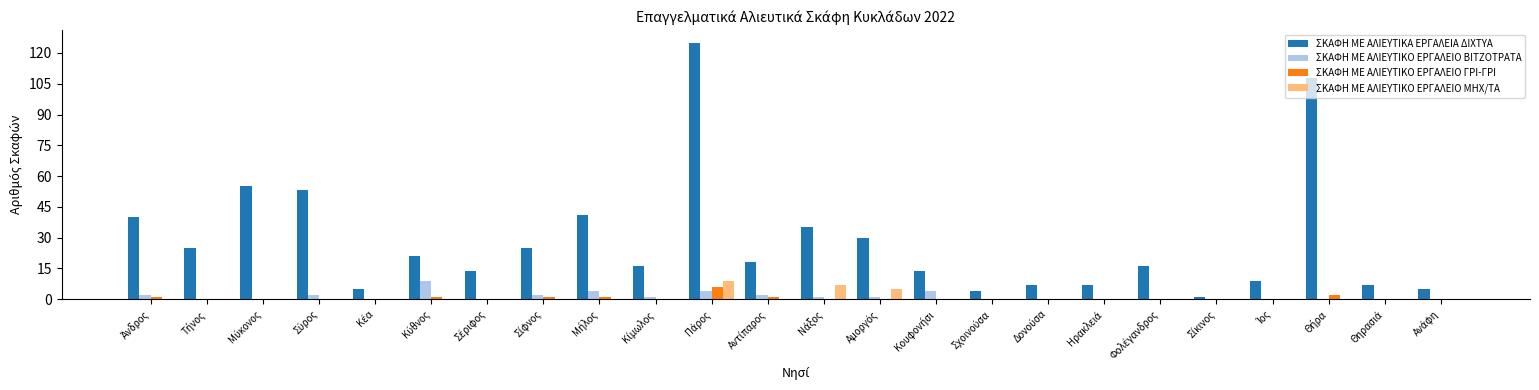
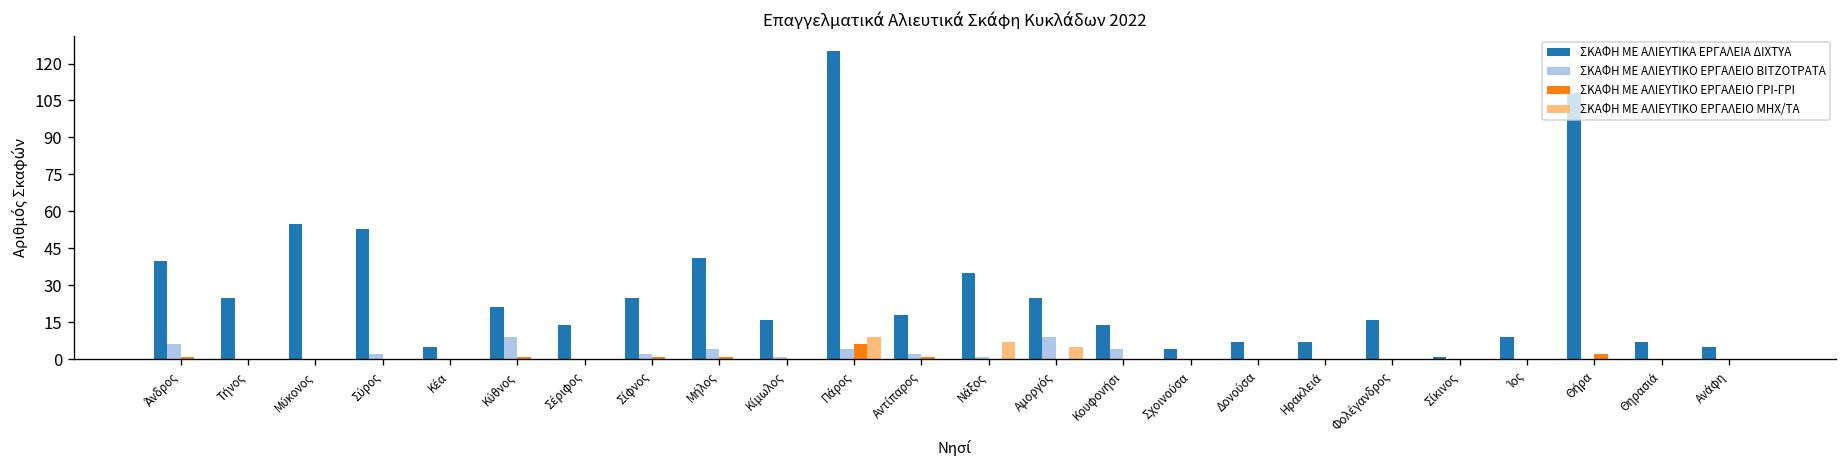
ΣΚΑΦΗ ΜΕ ΑΛΙΕΥΤΙΚΟ ΕΡΓΑΛΕΙΟ ΒΙΤΖΟΤΡΑΤΑ, Άνδρος: 2 -> 6
ΣΚΑΦΗ ΜΕ ΑΛΙΕΥΤΙΚΑ ΕΡΓΑΛΕΙΑ ΔΙΧΤΥΑ, Αμοργός: 30 -> 25
ΣΚΑΦΗ ΜΕ ΑΛΙΕΥΤΙΚΟ ΕΡΓΑΛΕΙΟ ΒΙΤΖΟΤΡΑΤΑ, Αμοργός: 1 -> 9
